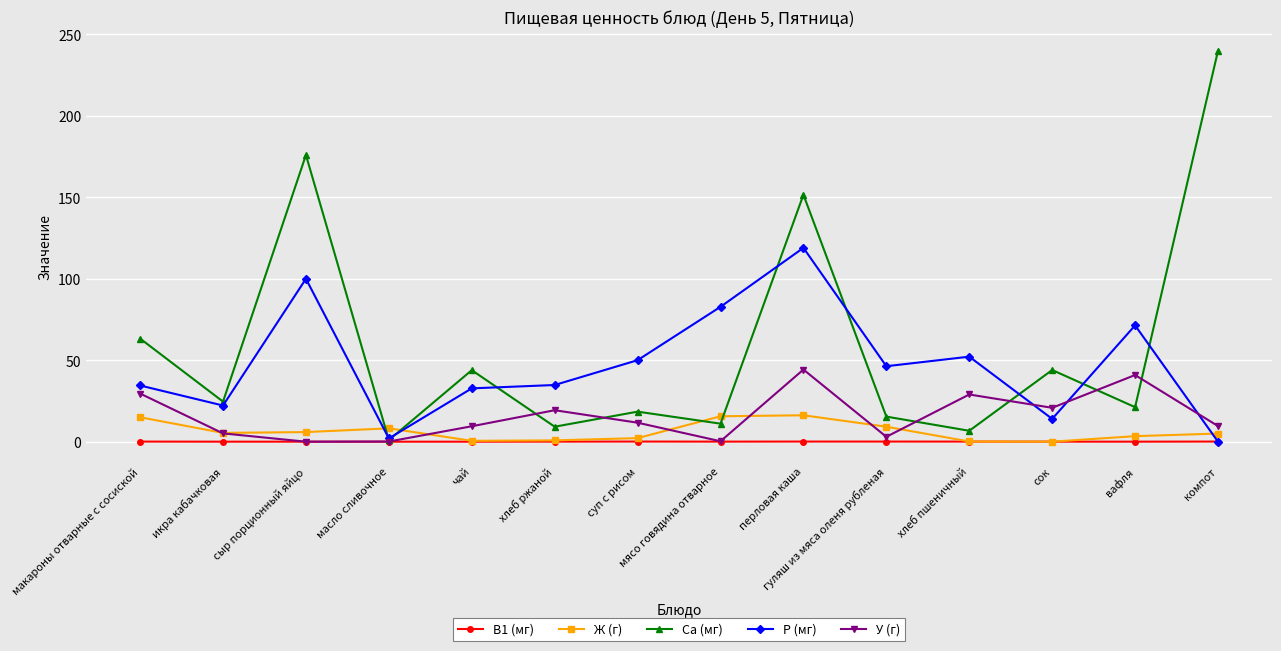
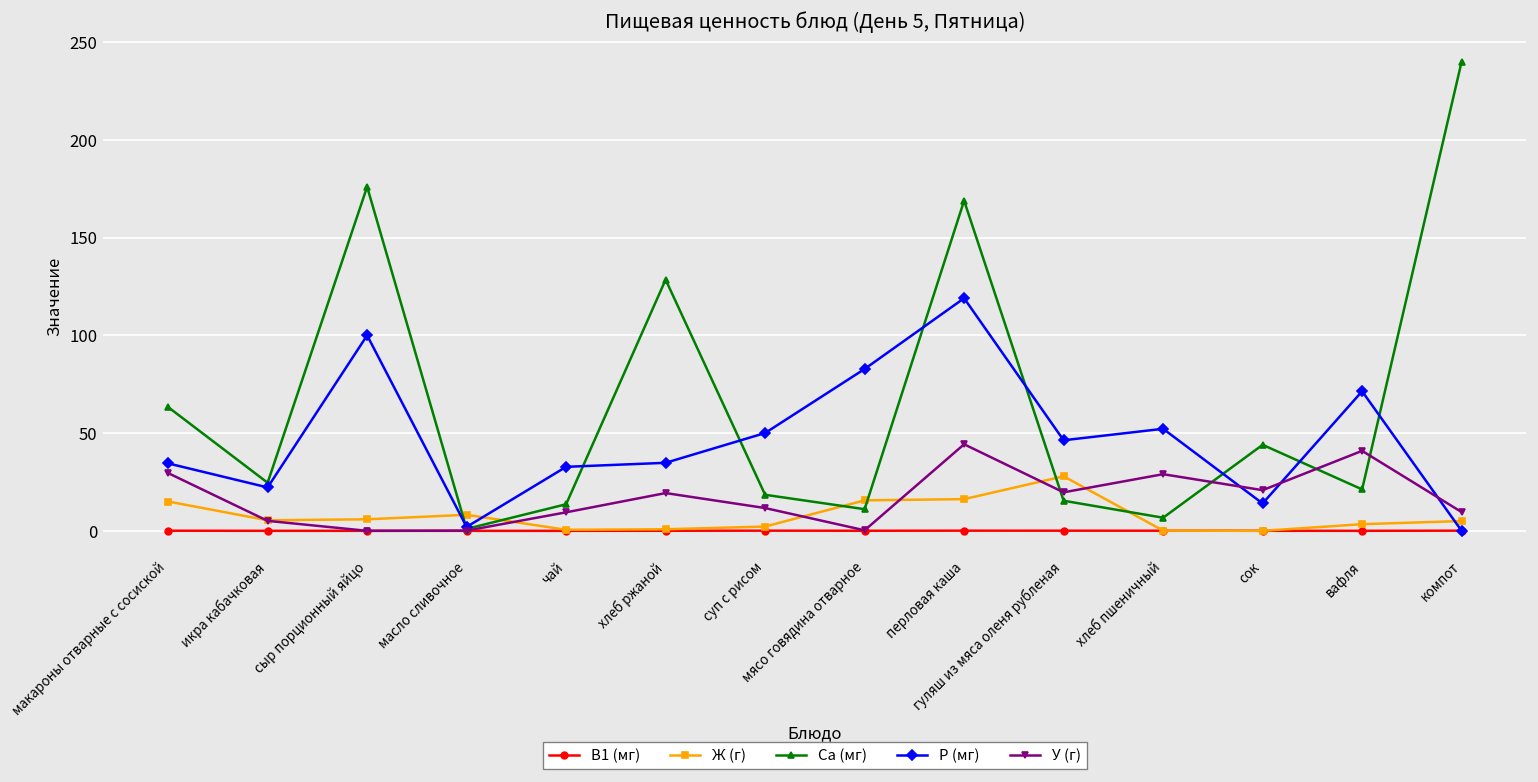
Са (мг), чай: 44 -> 14
Са (мг), хлеб ржаной: 9 -> 129
Са (мг), перловая каша: 152 -> 169
Ж (г), гуляш из мяса оленя рубленая: 9 -> 28
У (г), гуляш из мяса оленя рубленая: 3 -> 20
